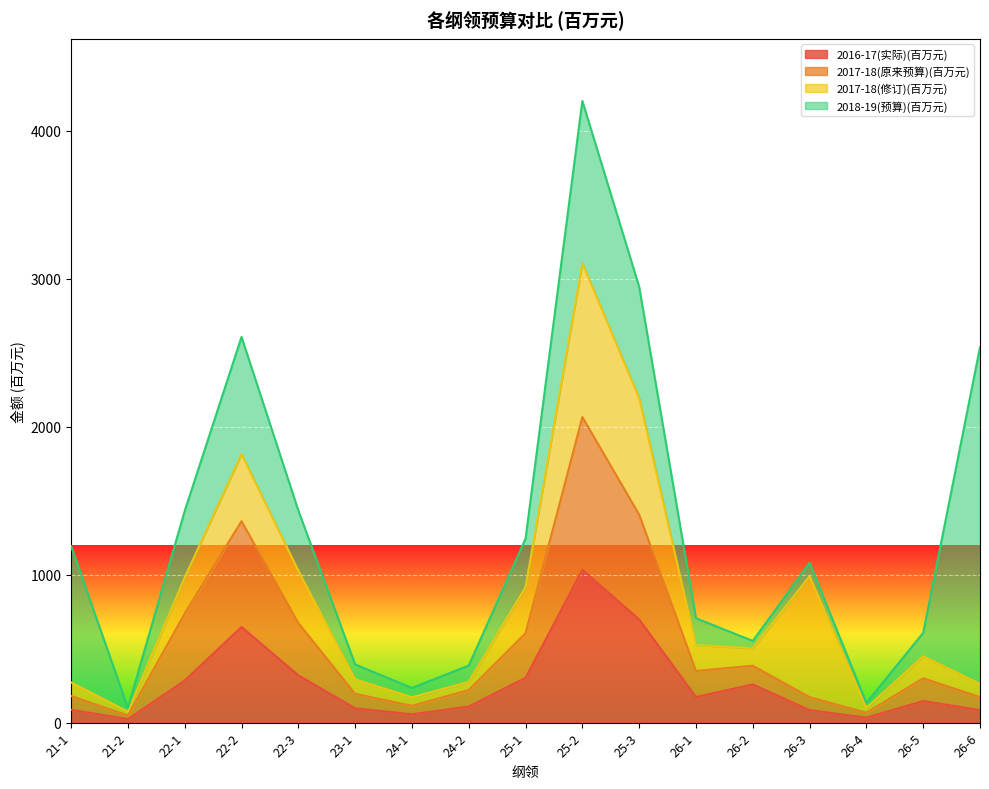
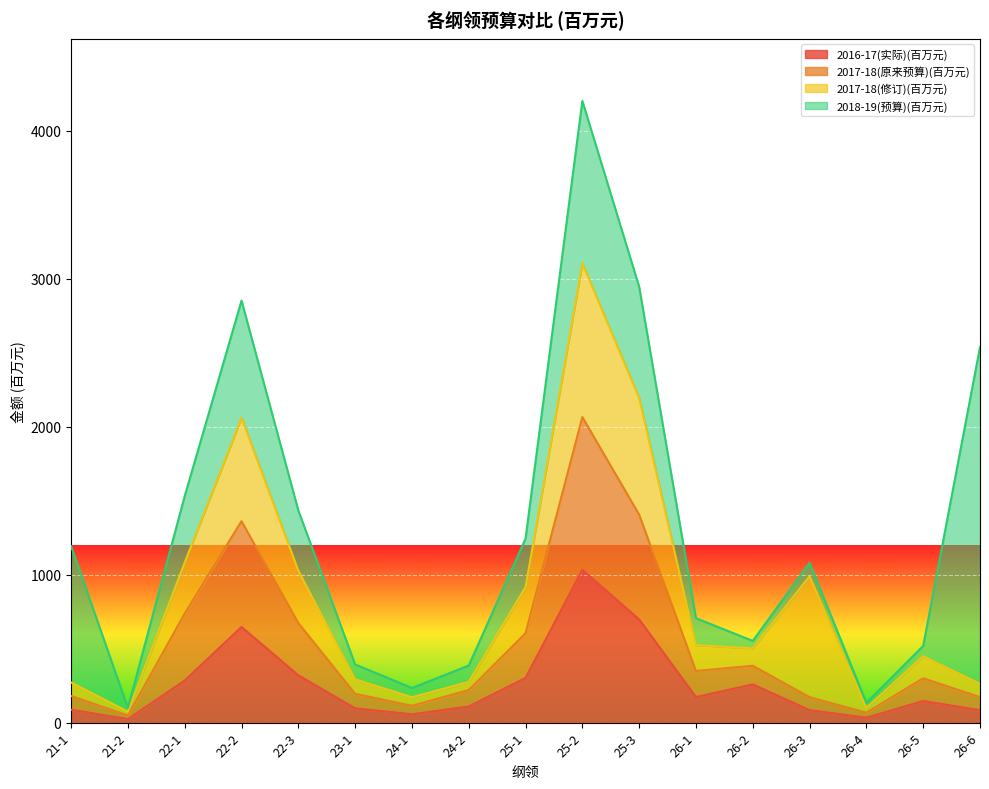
2017-18(修订)(百万元), 22-1: 240 -> 340
2017-18(修订)(百万元), 22-2: 450 -> 700
2018-19(预算)(百万元), 26-5: 160 -> 70
